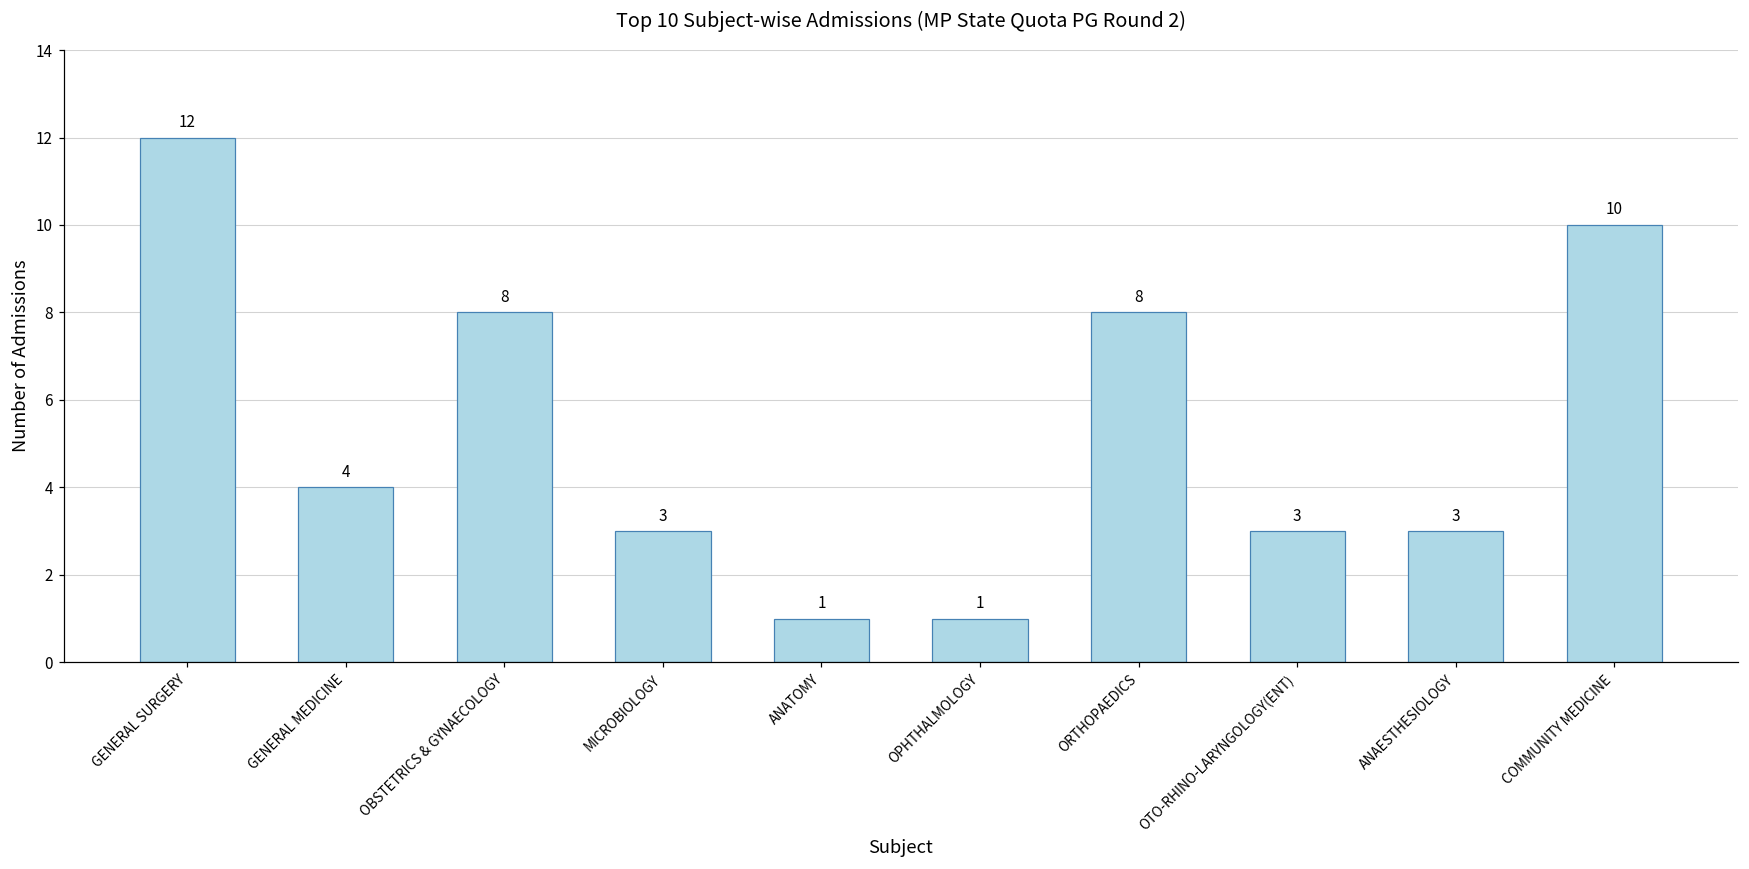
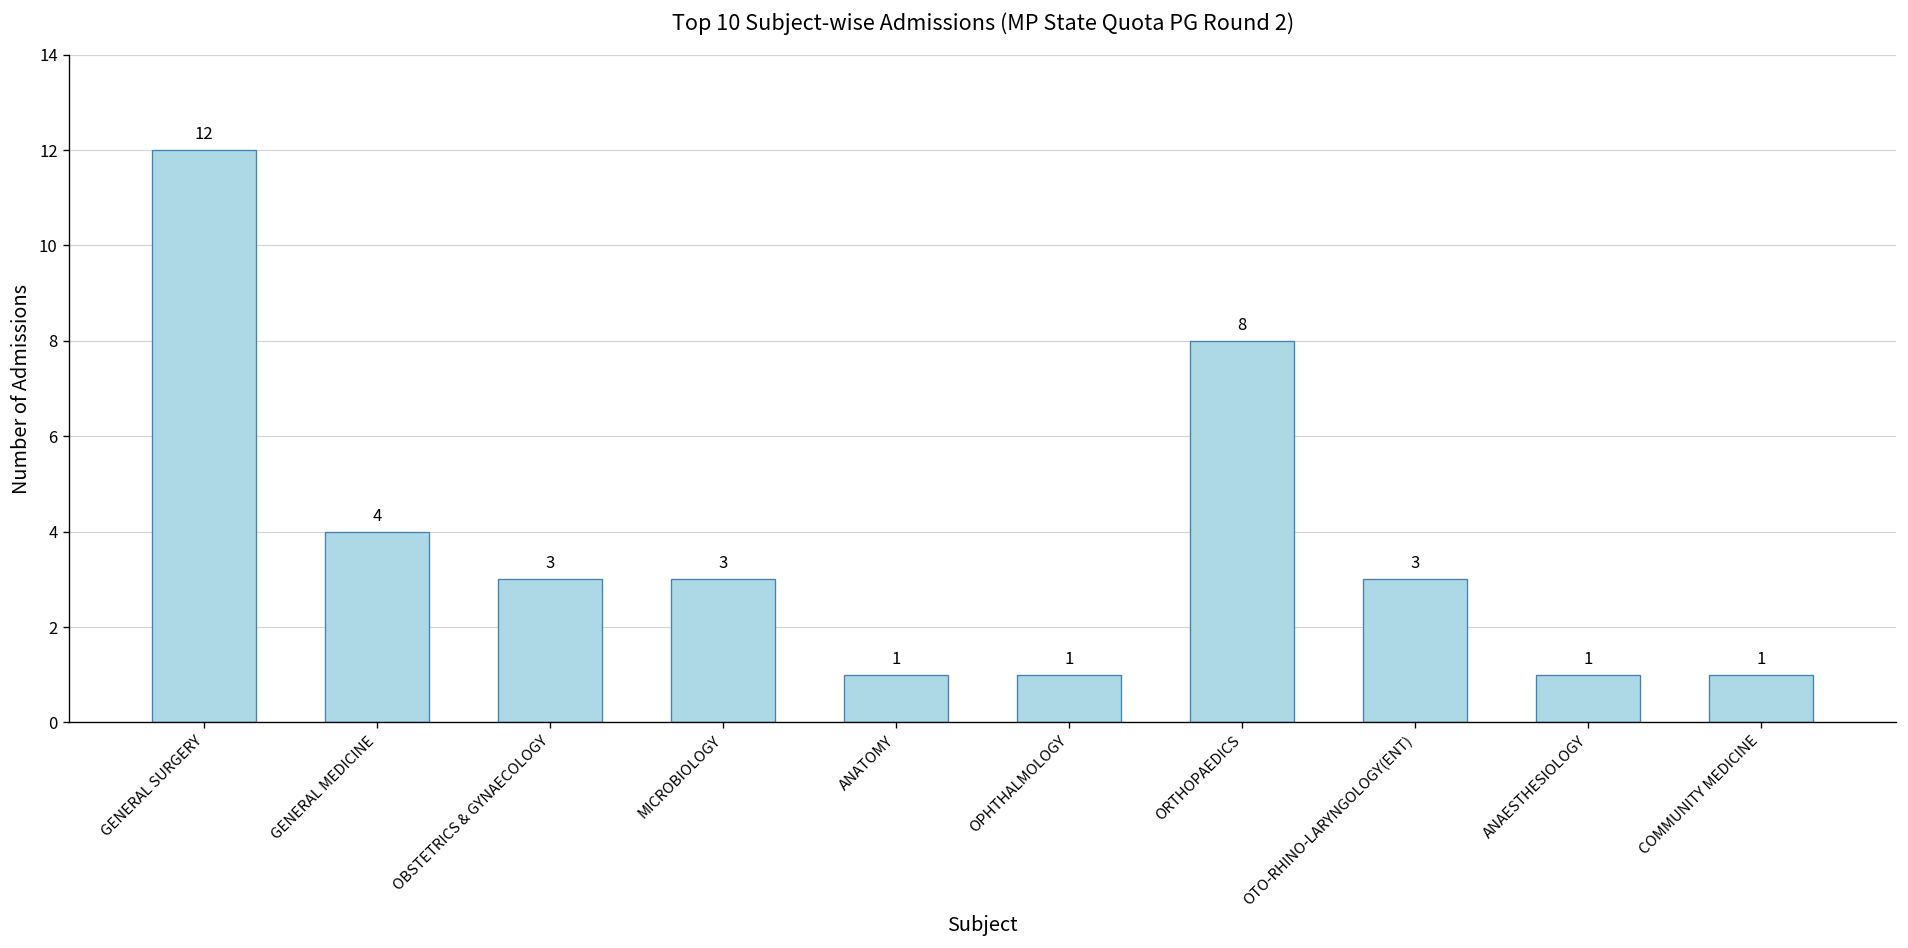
OBSTETRICS & GYNAECOLOGY: 8 -> 3
ANAESTHESIOLOGY: 3 -> 1
COMMUNITY MEDICINE: 10 -> 1
